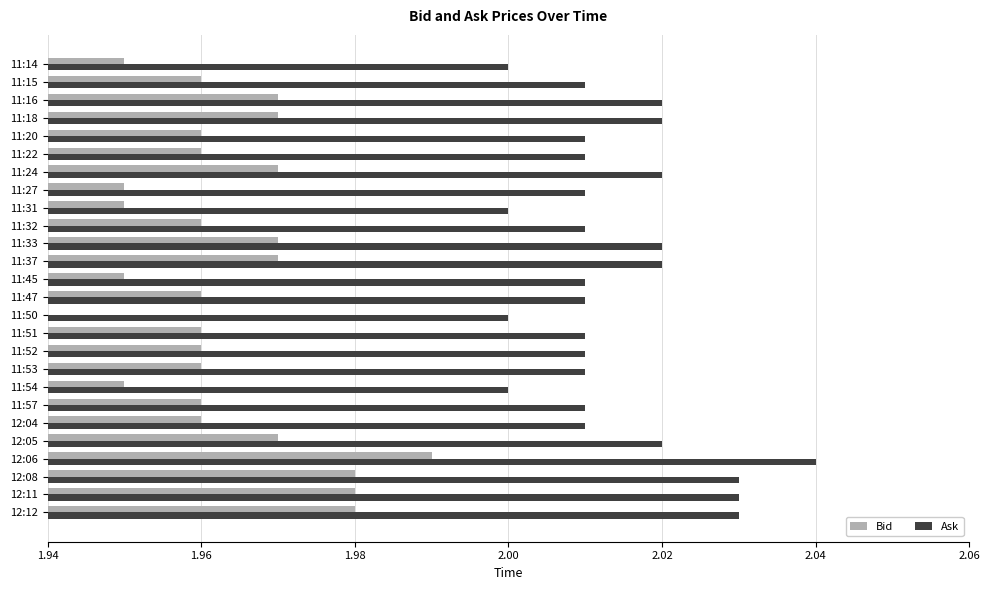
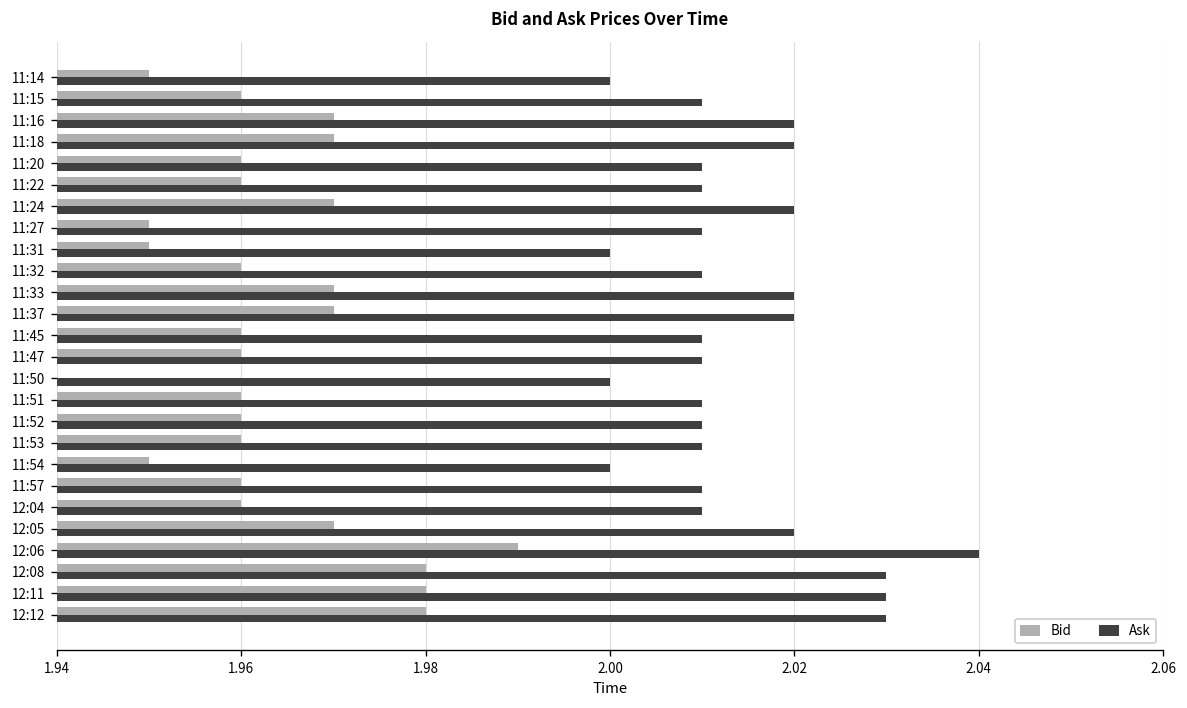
Bid, 11:45: 1.95 -> 1.96
